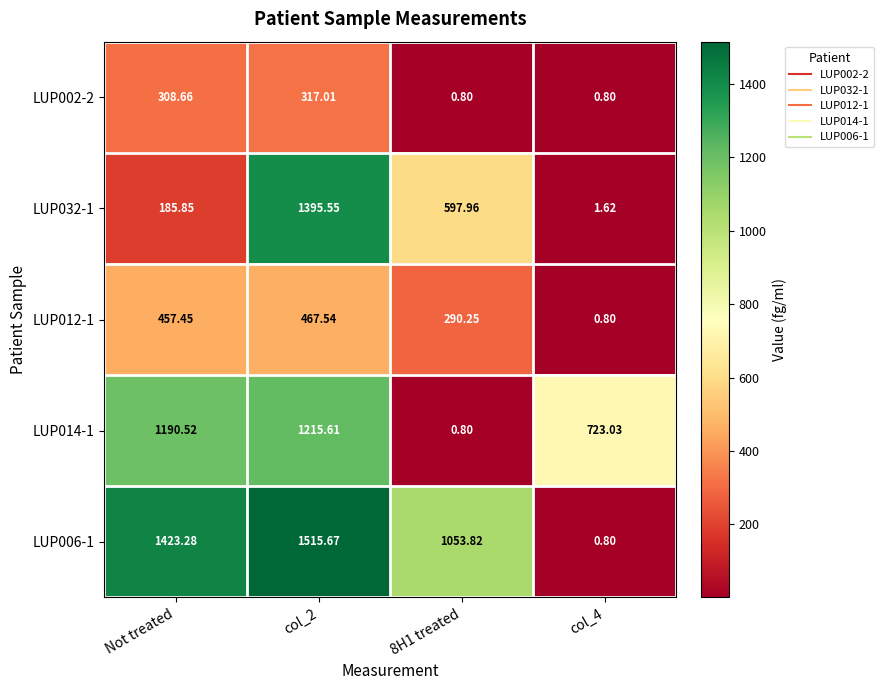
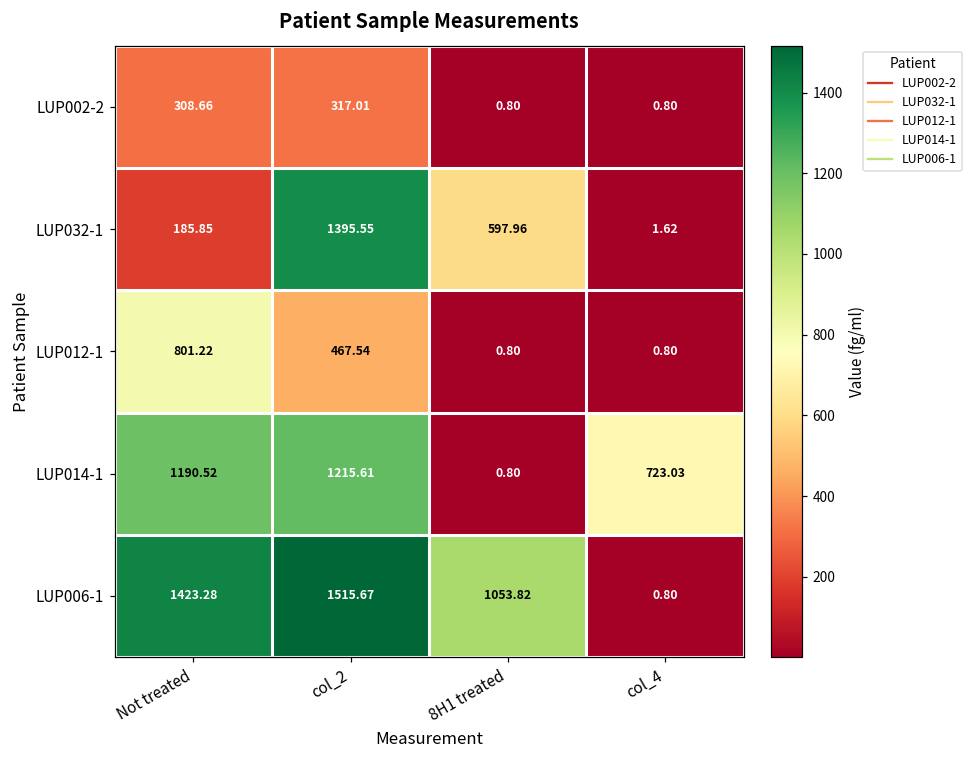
LUP012-1, Not treated: 457.45 -> 801.22
LUP012-1, 8H1 treated: 290.25 -> 0.80
